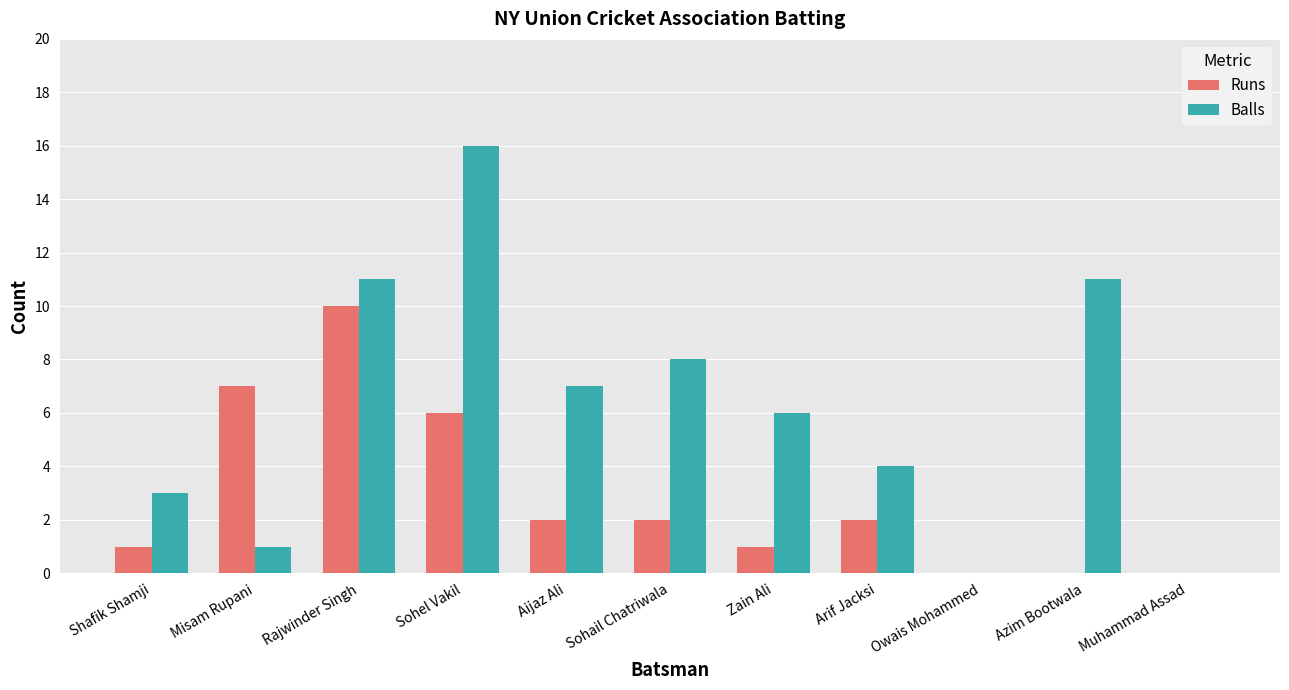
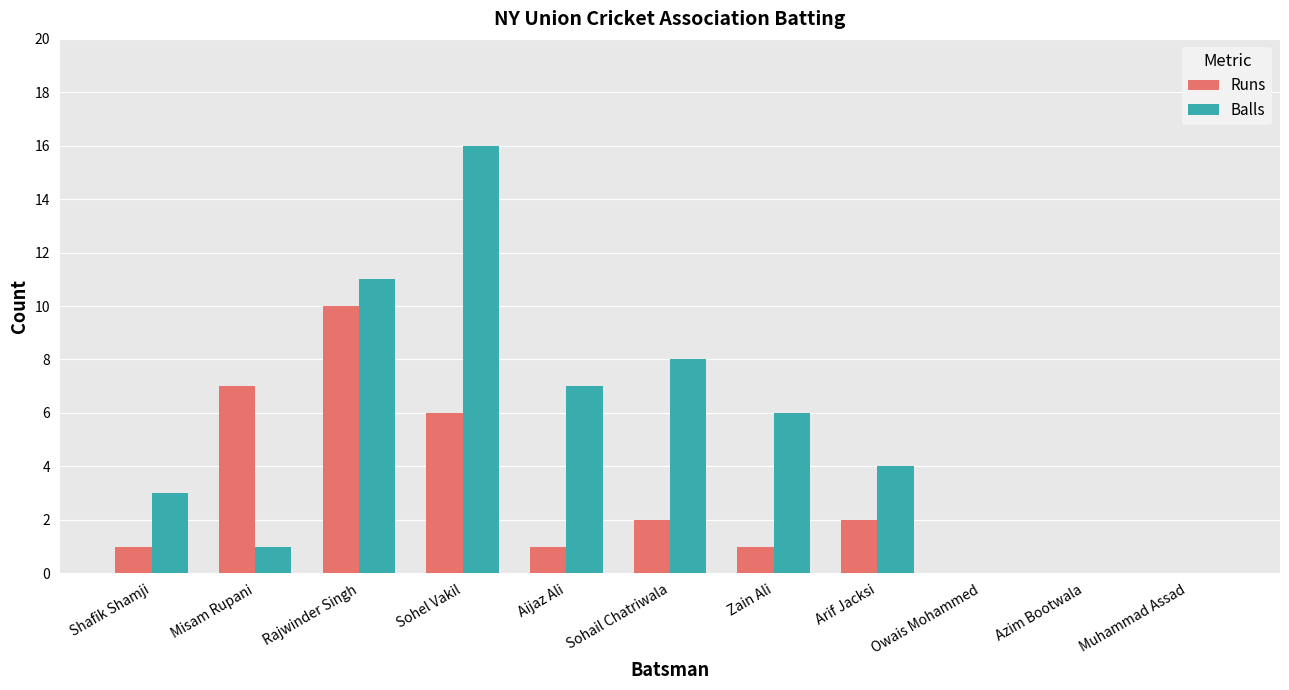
Runs, Aijaz Ali: 2 -> 1
Balls, Azim Bootwala: 11 -> 0
